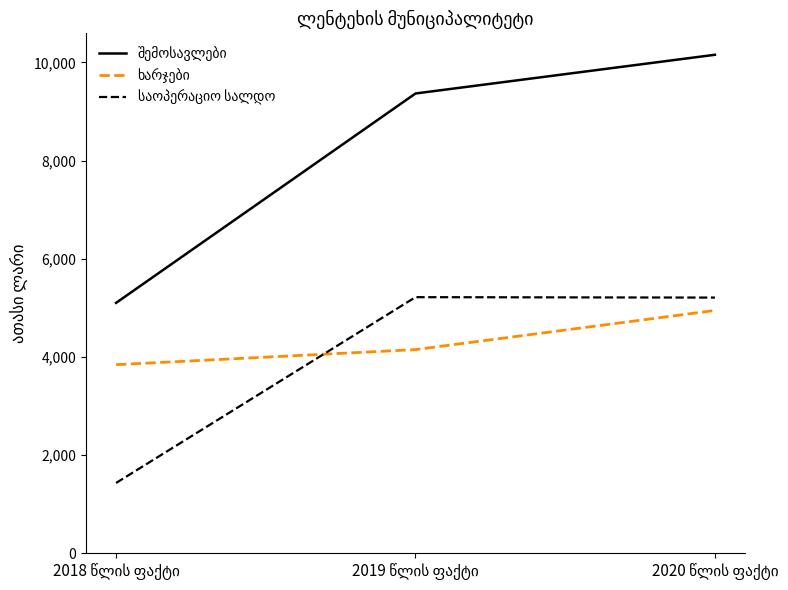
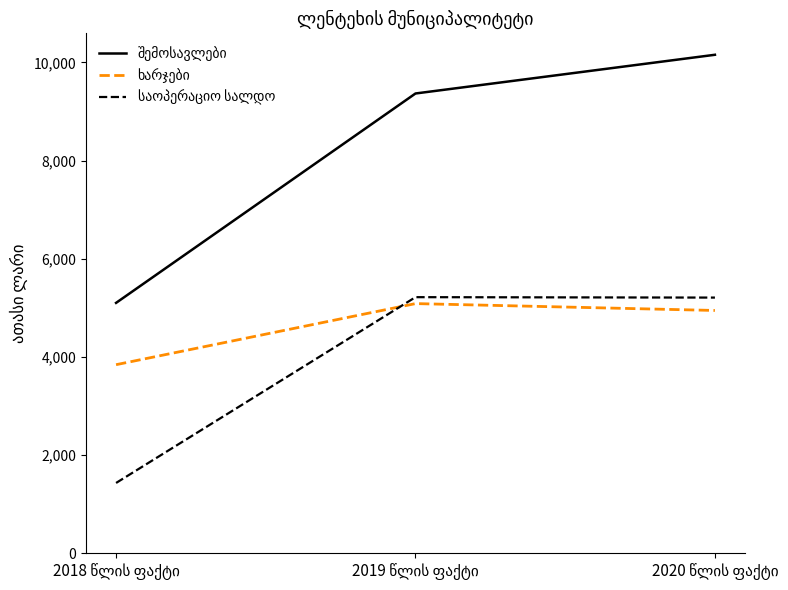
ხარჯები, 2019 წლის ფაქტი: 4,100 -> 5,100
